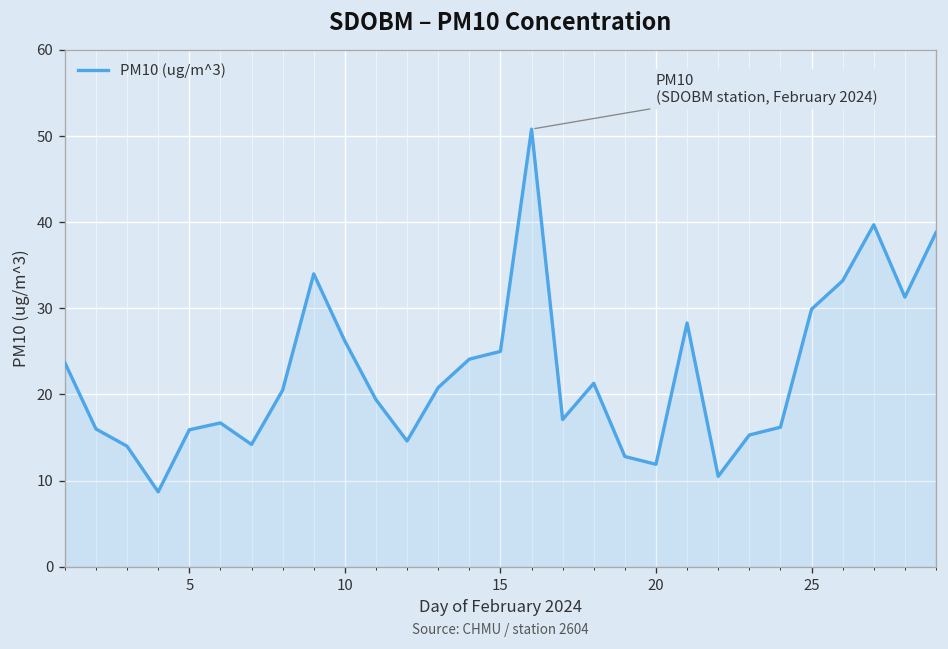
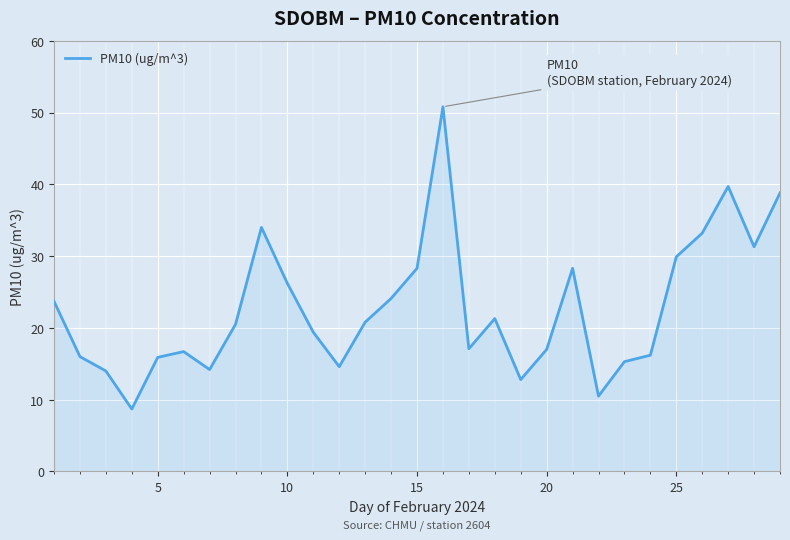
15: 25 -> 28
20: 12 -> 17
